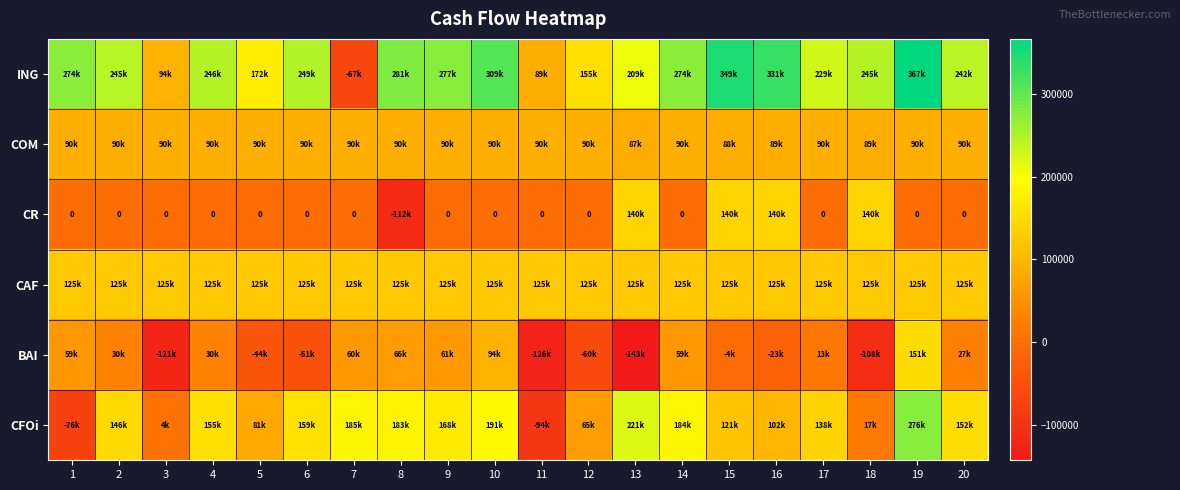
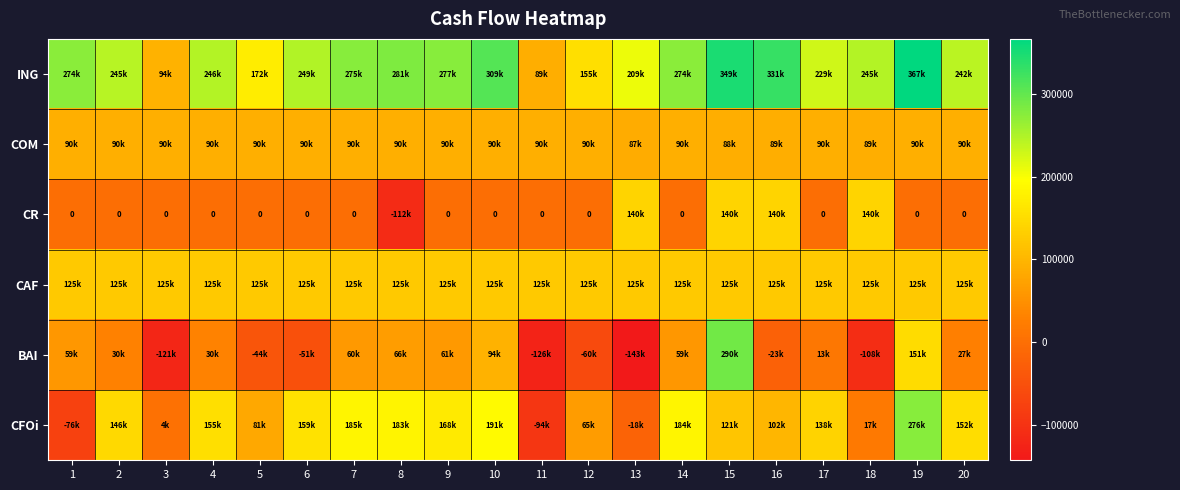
ING, 7: -67k -> 275k
BAI, 15: -4k -> 290k
CFOi, 13: 221k -> -18k
